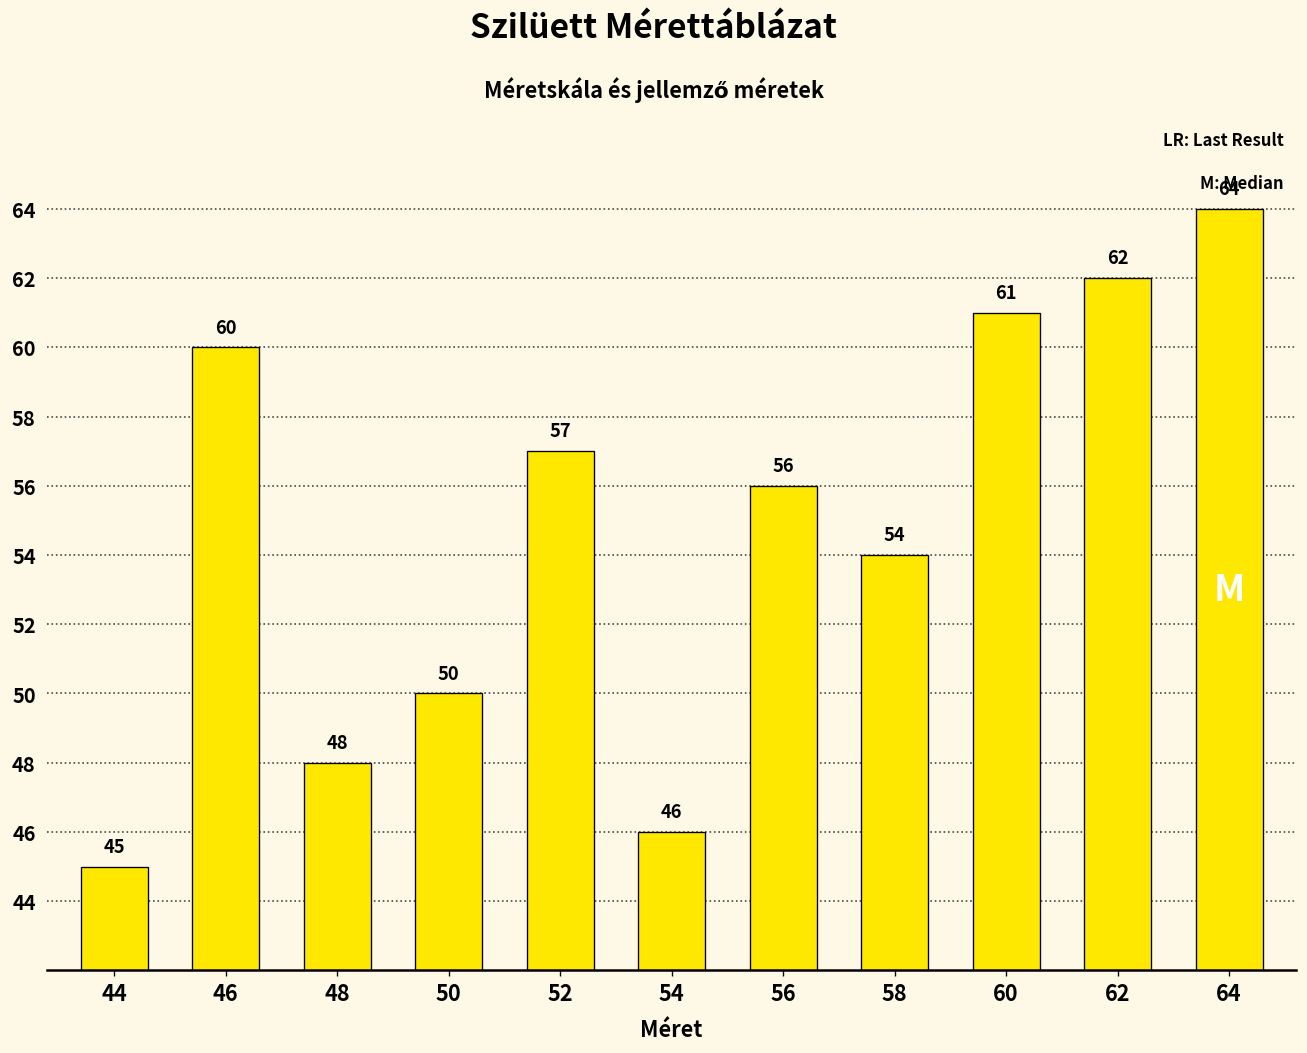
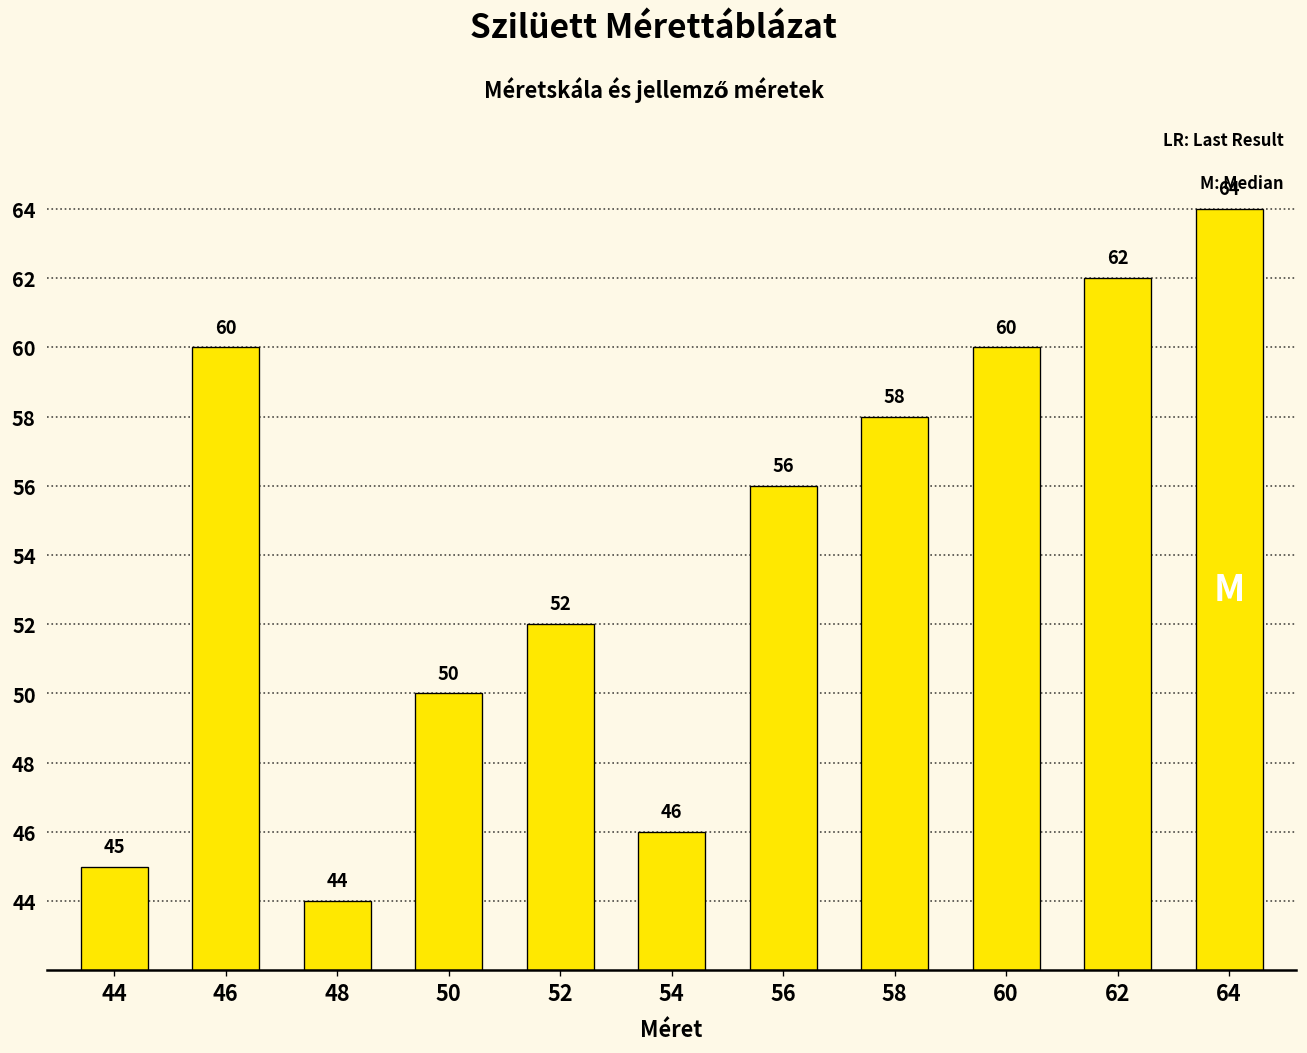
48: 48 -> 44
52: 57 -> 52
58: 54 -> 58
60: 61 -> 60
